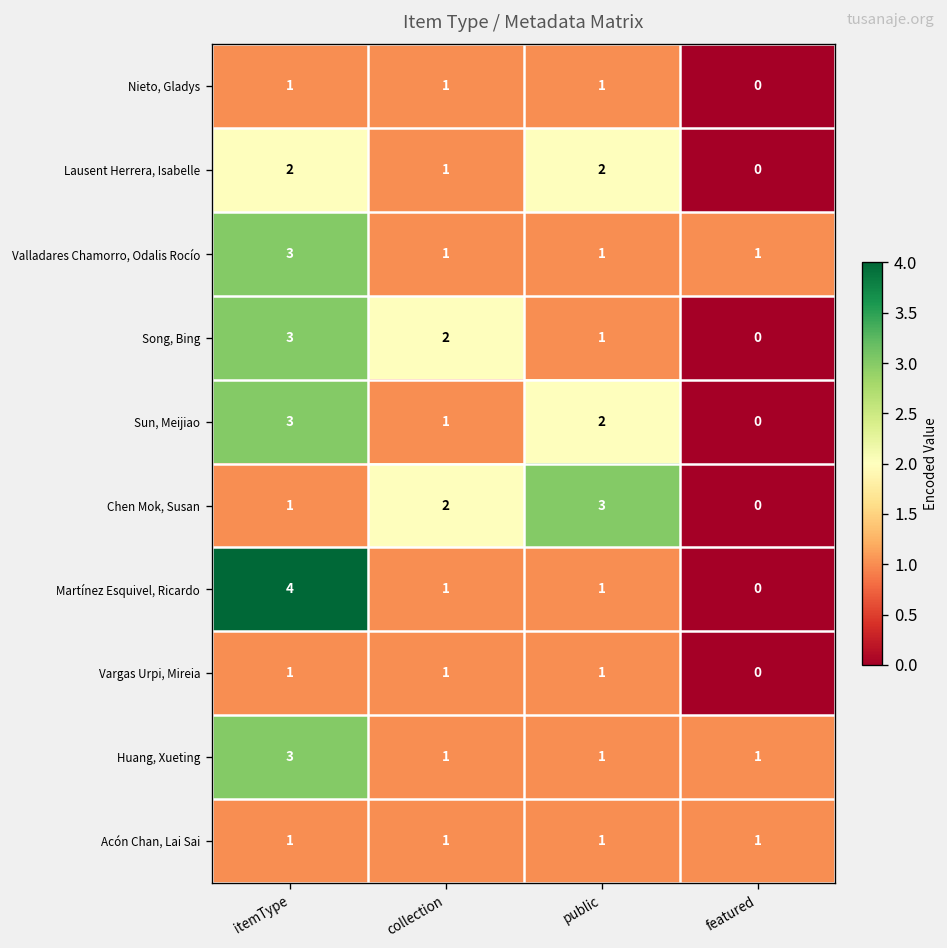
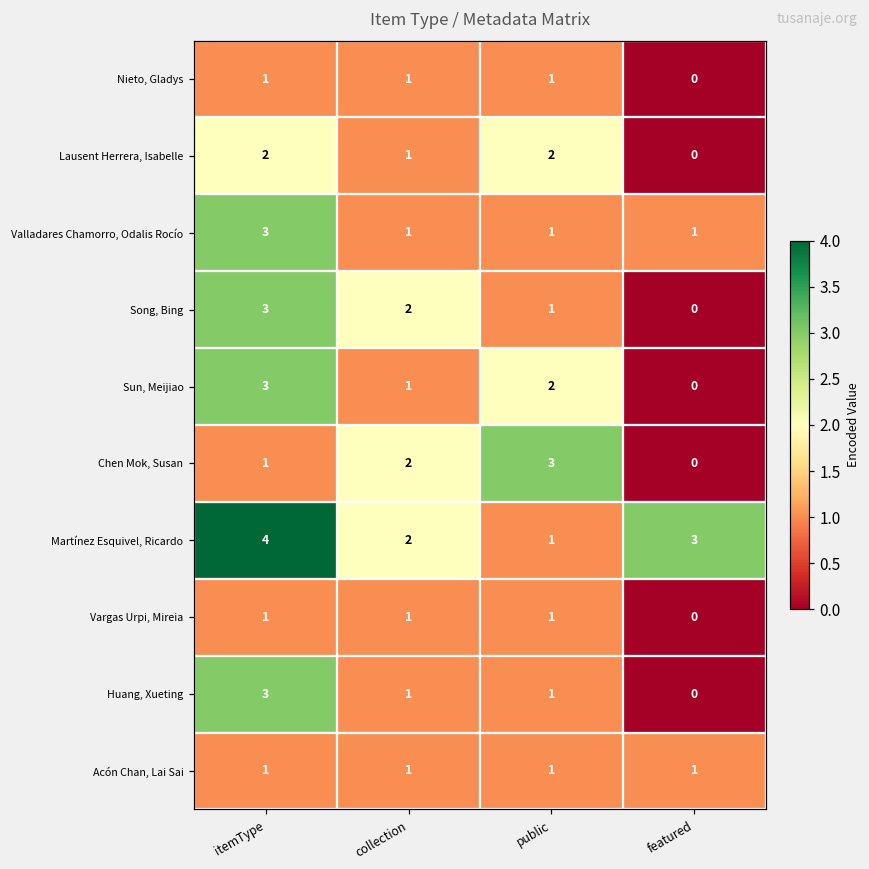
Martínez Esquivel, Ricardo, collection: 1 -> 2
Martínez Esquivel, Ricardo, featured: 0 -> 3
Huang, Xueting, featured: 1 -> 0
